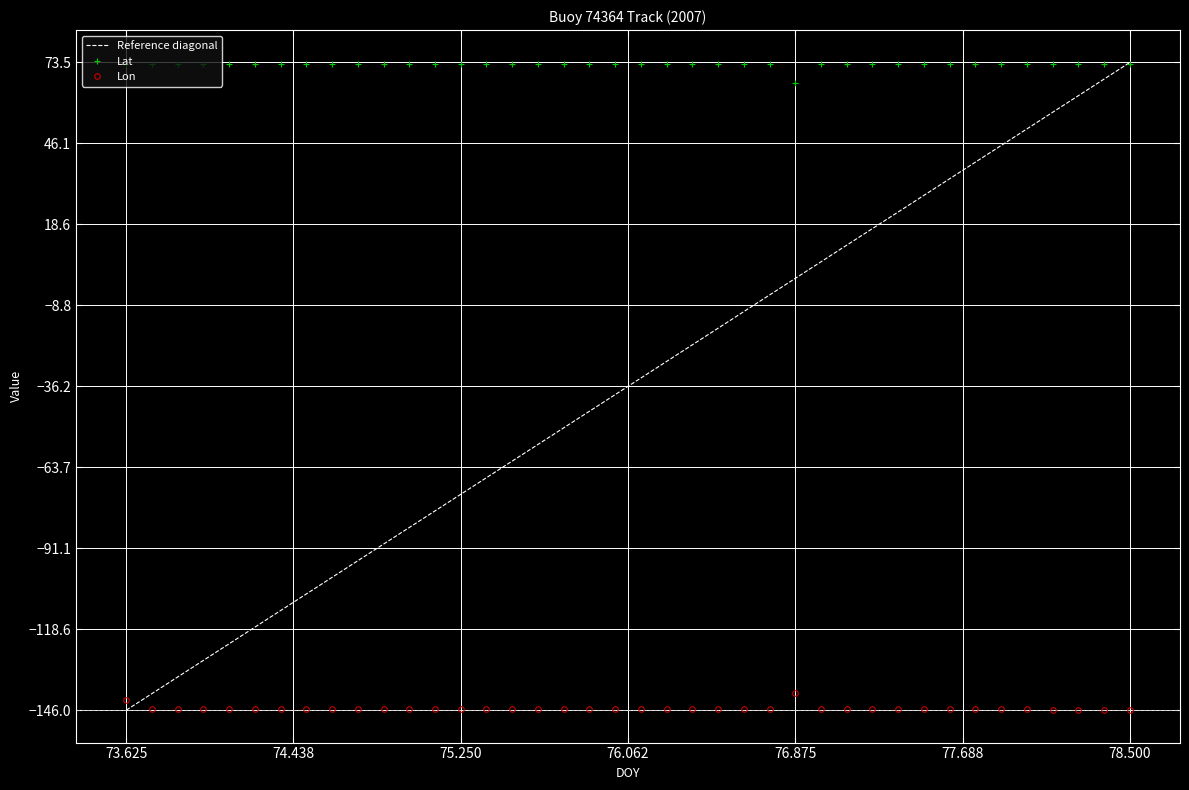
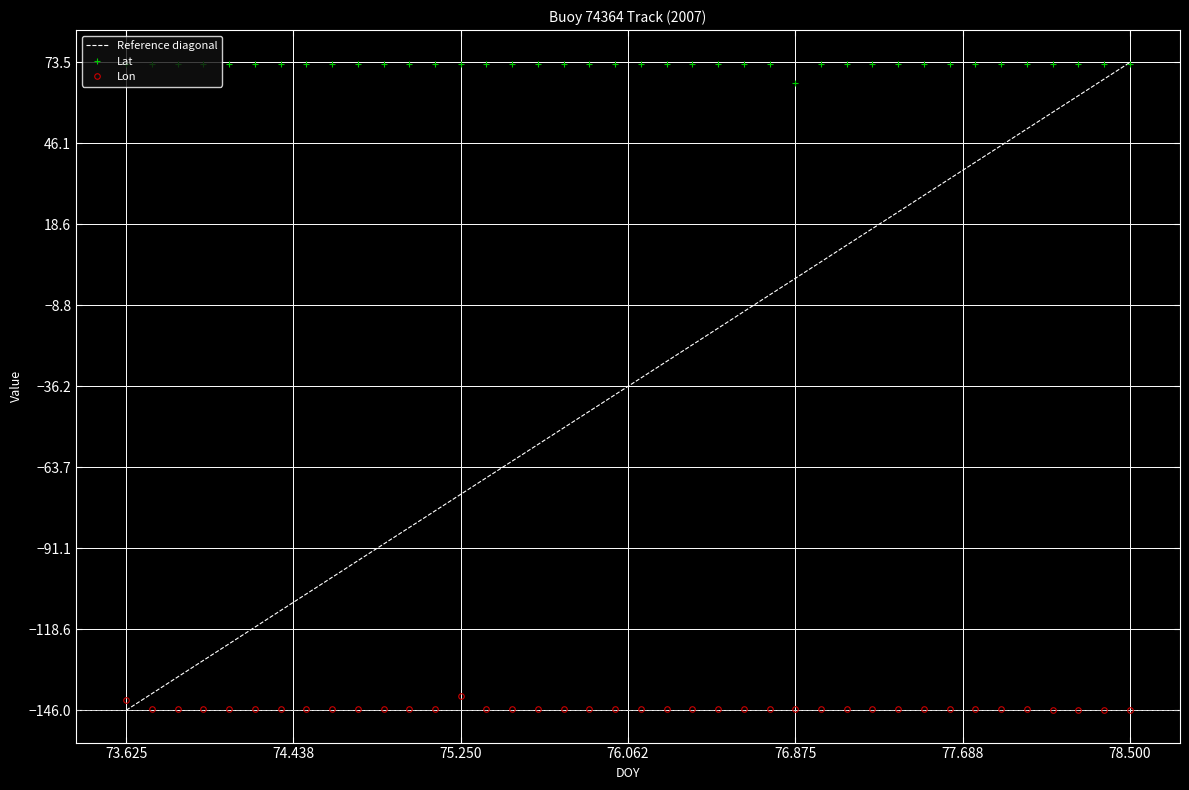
Lon, 75.250: -146 -> -141
Lon, 76.875: -140 -> -146
